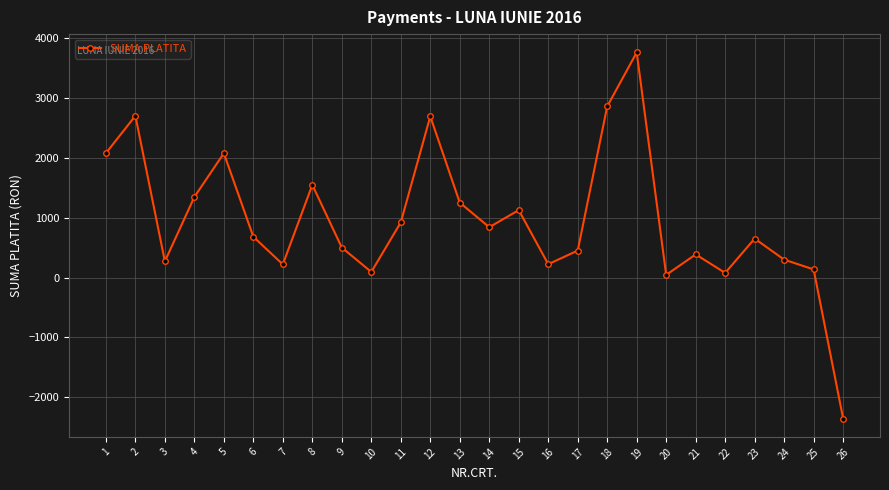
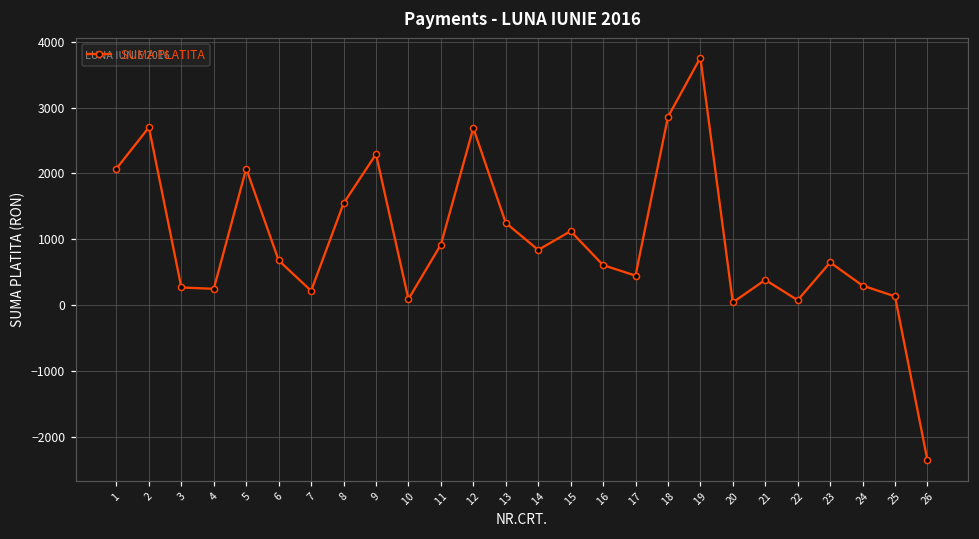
4: 1300 -> 300
9: 500 -> 2300
16: 200 -> 600
